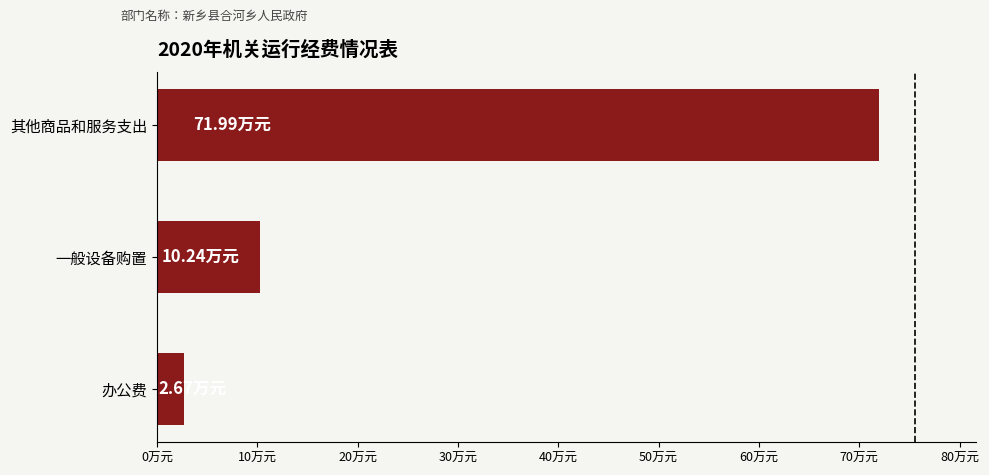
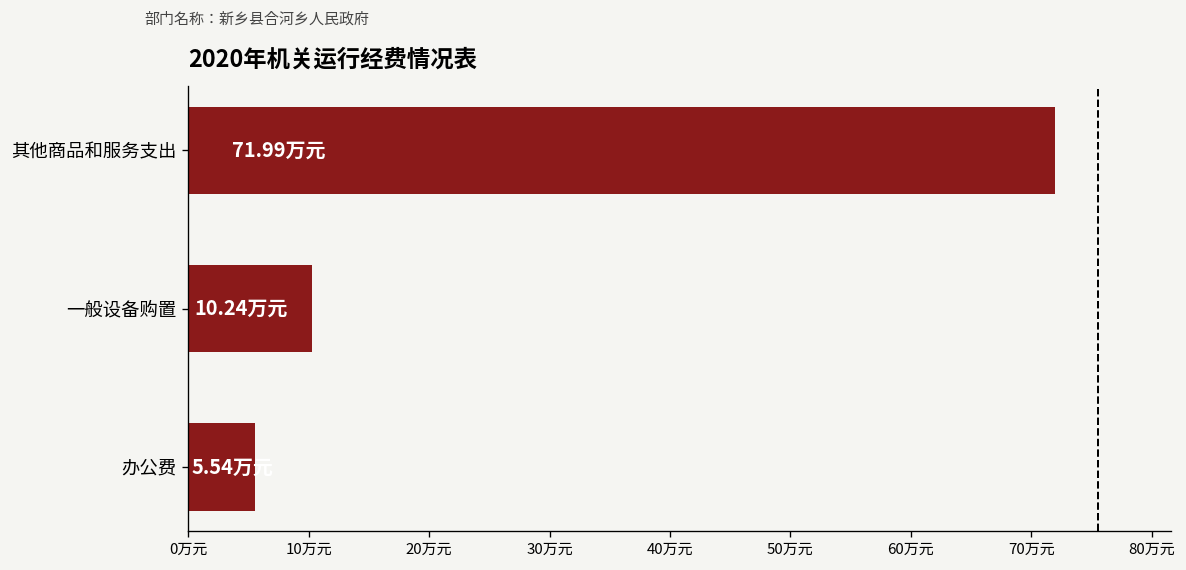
办公费: 2.7万元 -> 5.5万元
